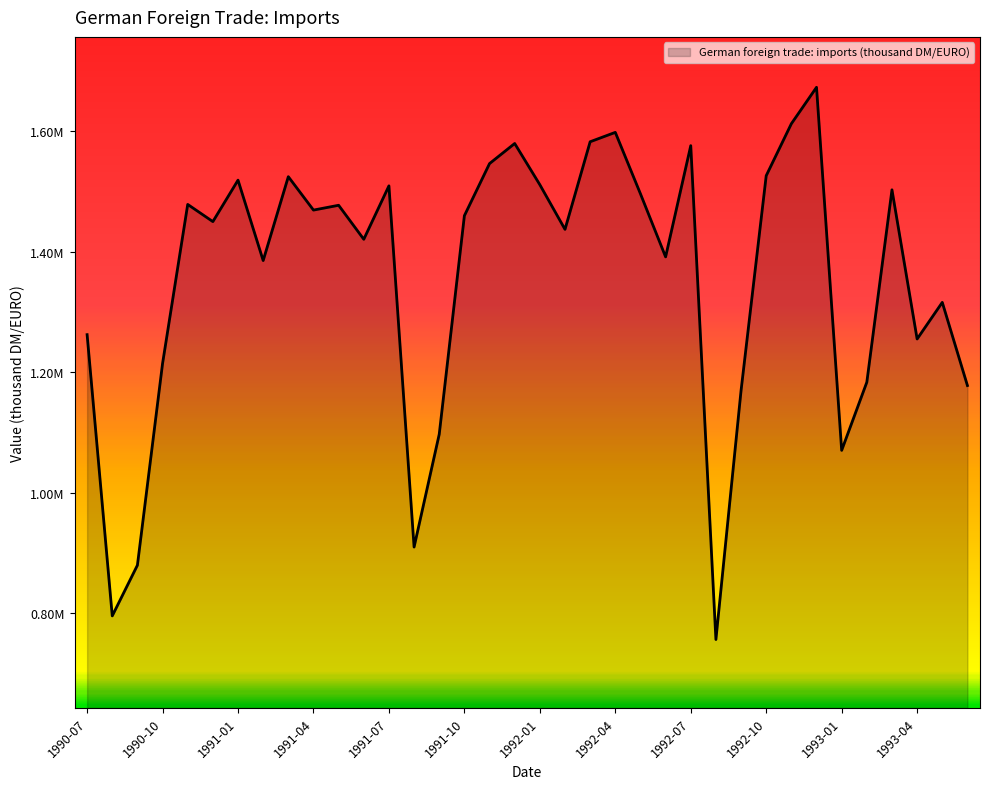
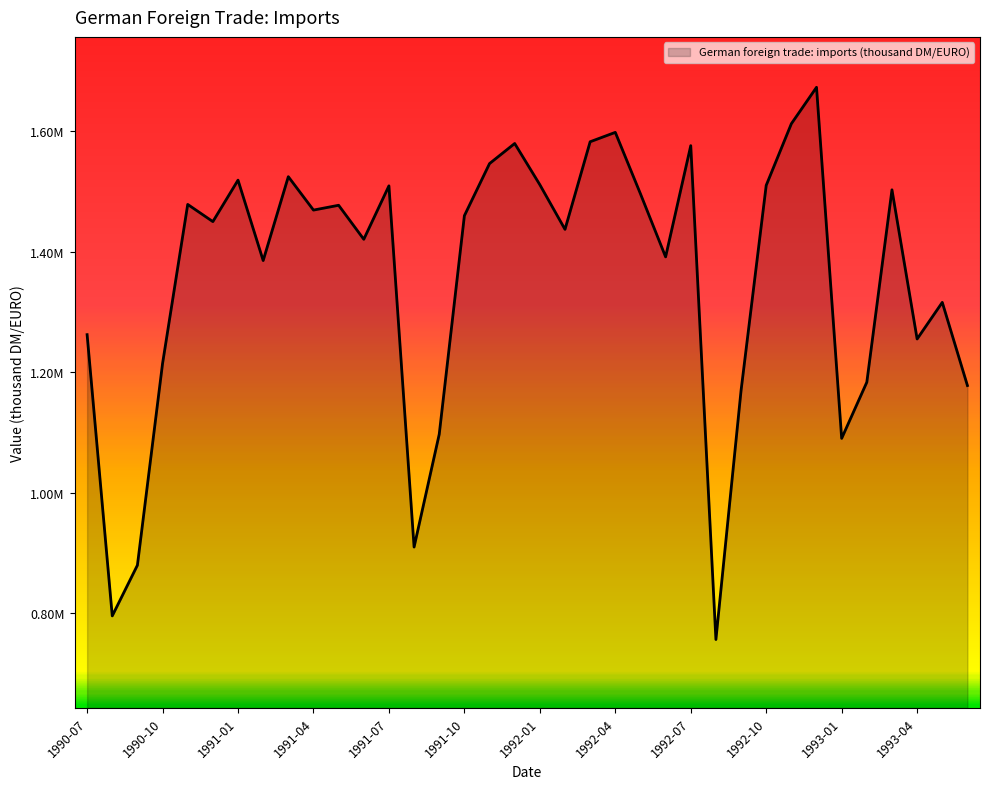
1992-10: 1530000 -> 1510000
1993-01: 1070000 -> 1090000
